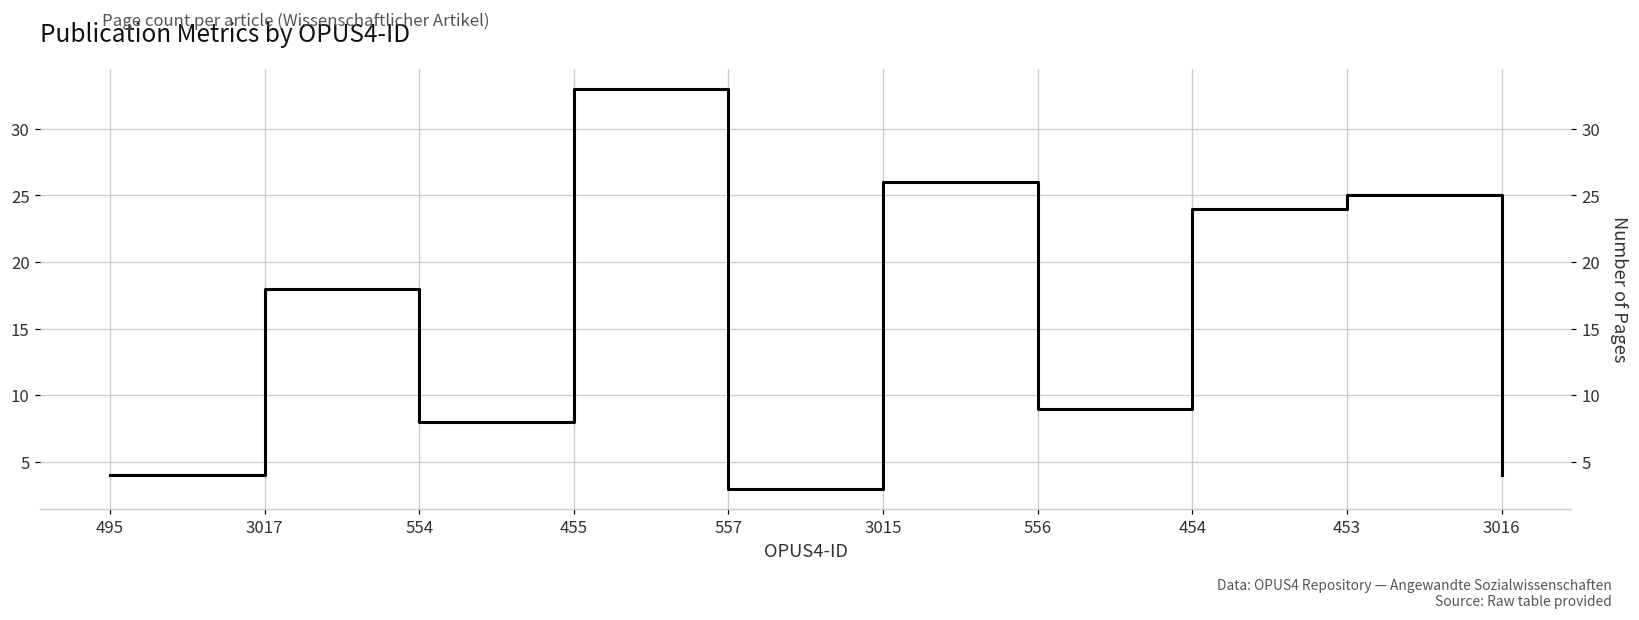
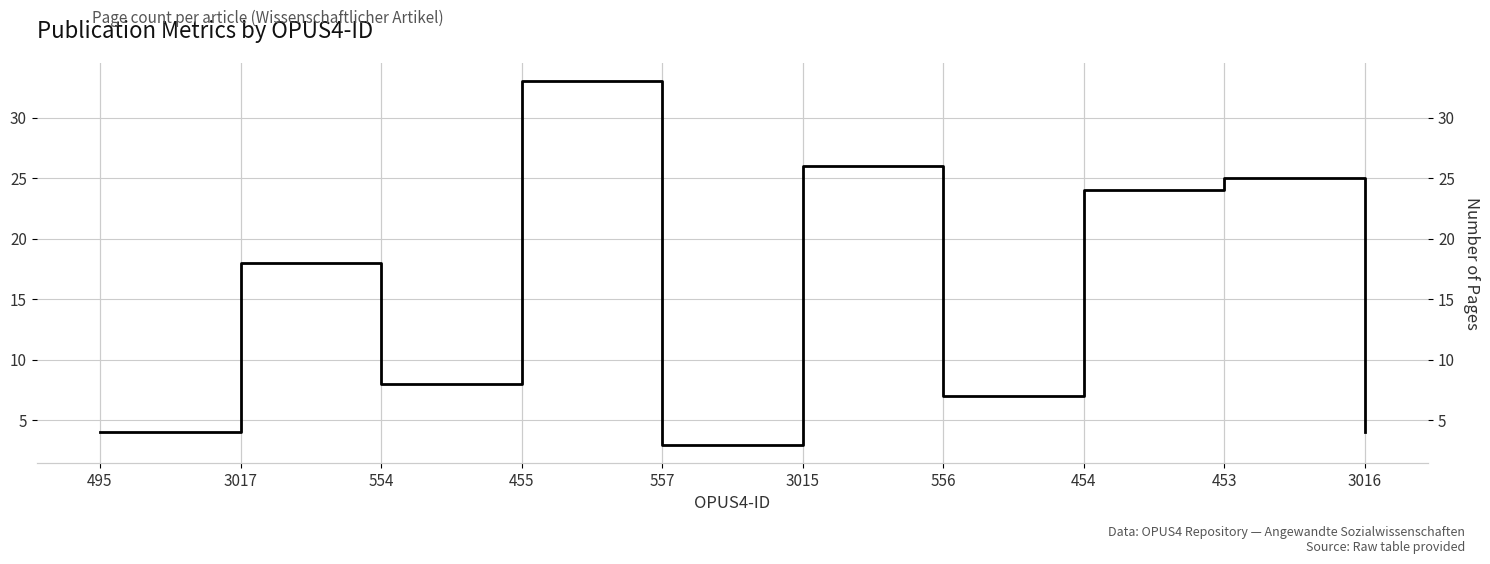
556: 9 -> 7
